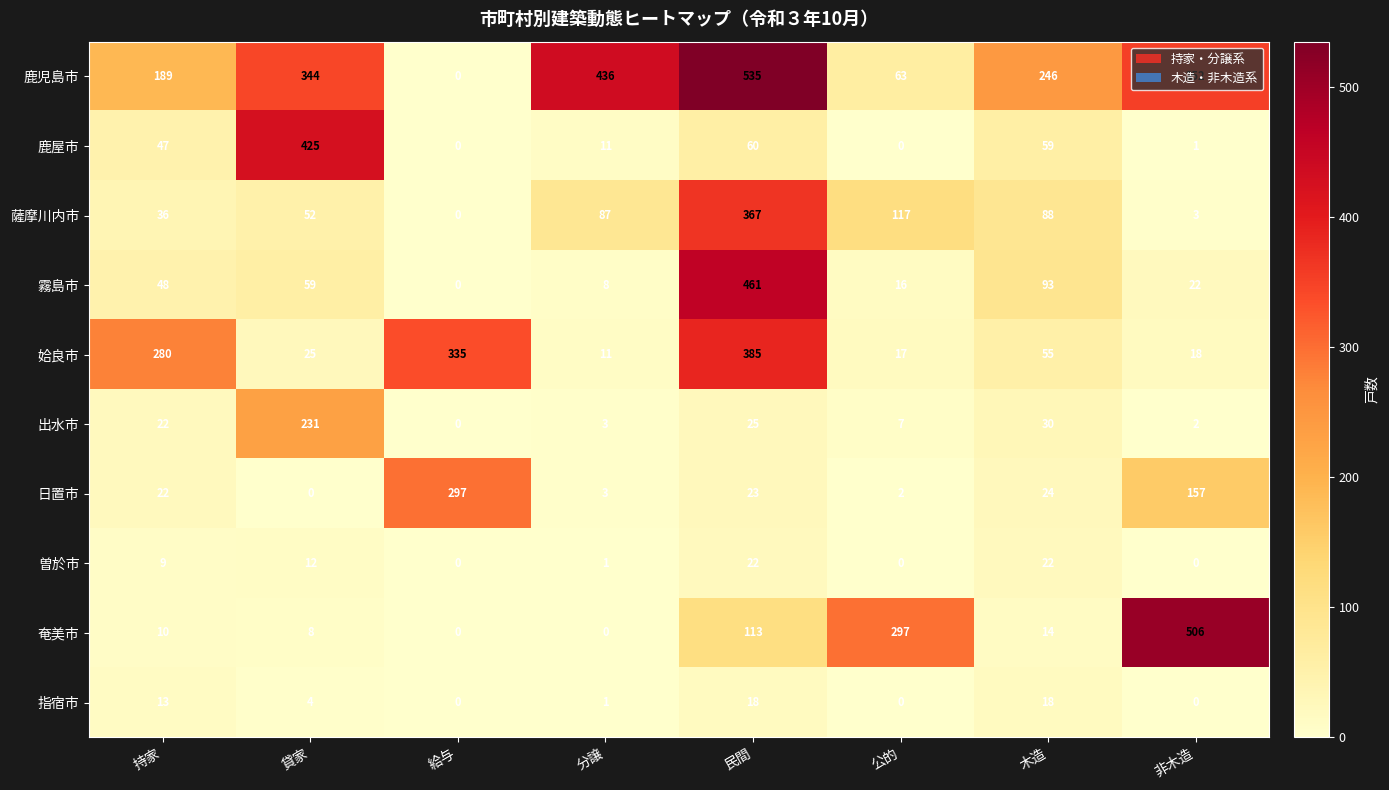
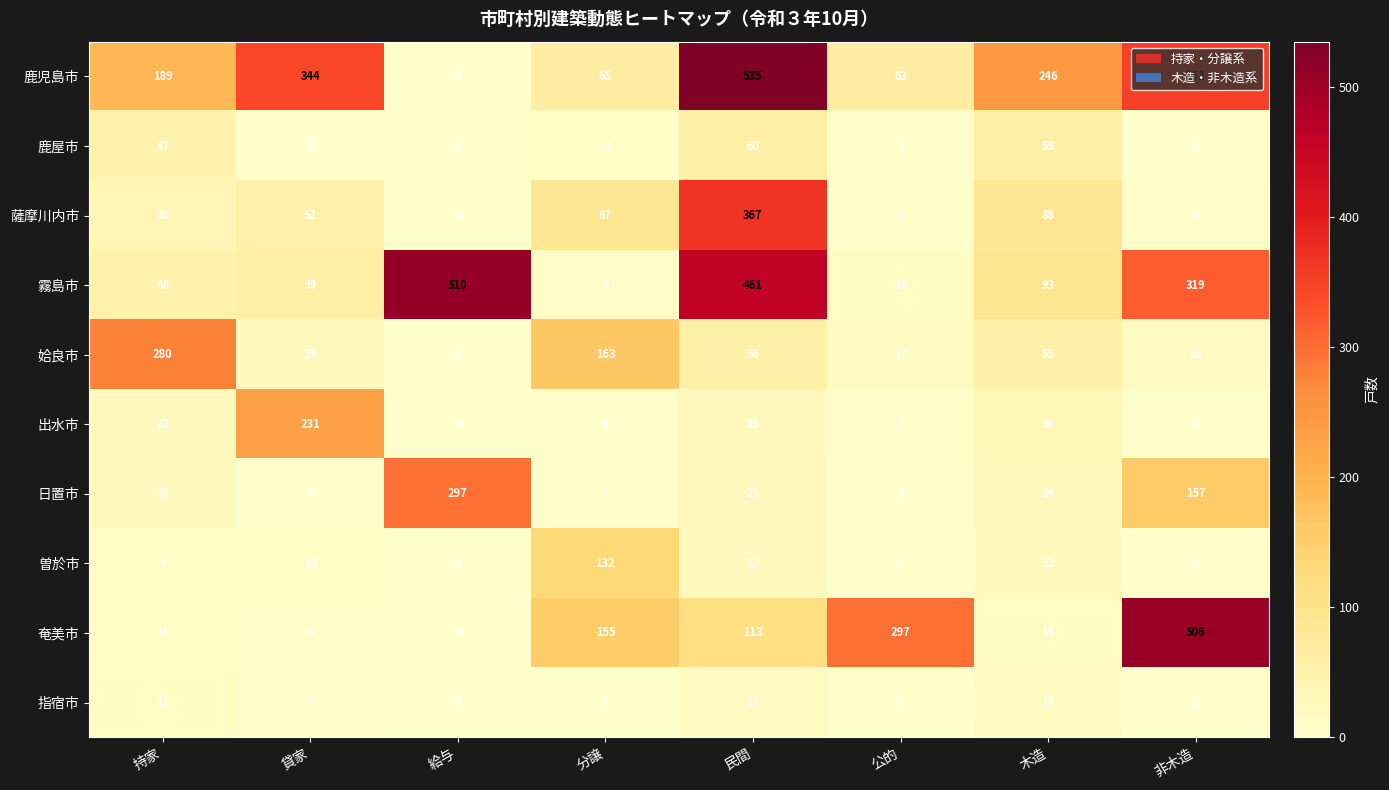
鹿児島市, 分譲: 436 -> 65
鹿屋市, 貸家: 425 -> 2
薩摩川内市, 公的: 117 -> 4
霧島市, 給与: 0 -> 510
霧島市, 非木造: 22 -> 319
姶良市, 給与: 335 -> 0
姶良市, 分譲: 11 -> 163
姶良市, 民間: 385 -> 56
曽於市, 分譲: 1 -> 132
奄美市, 分譲: 0 -> 155
